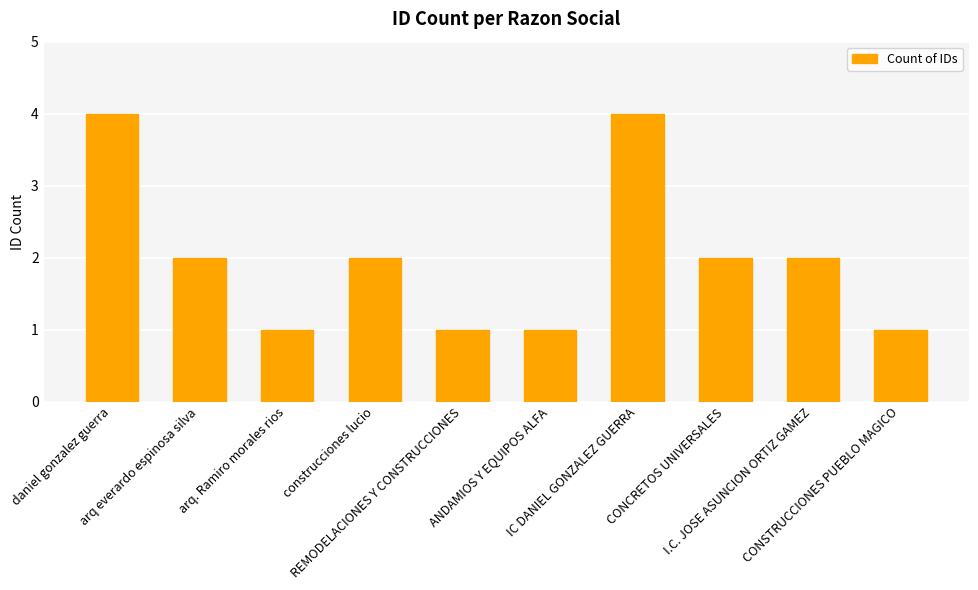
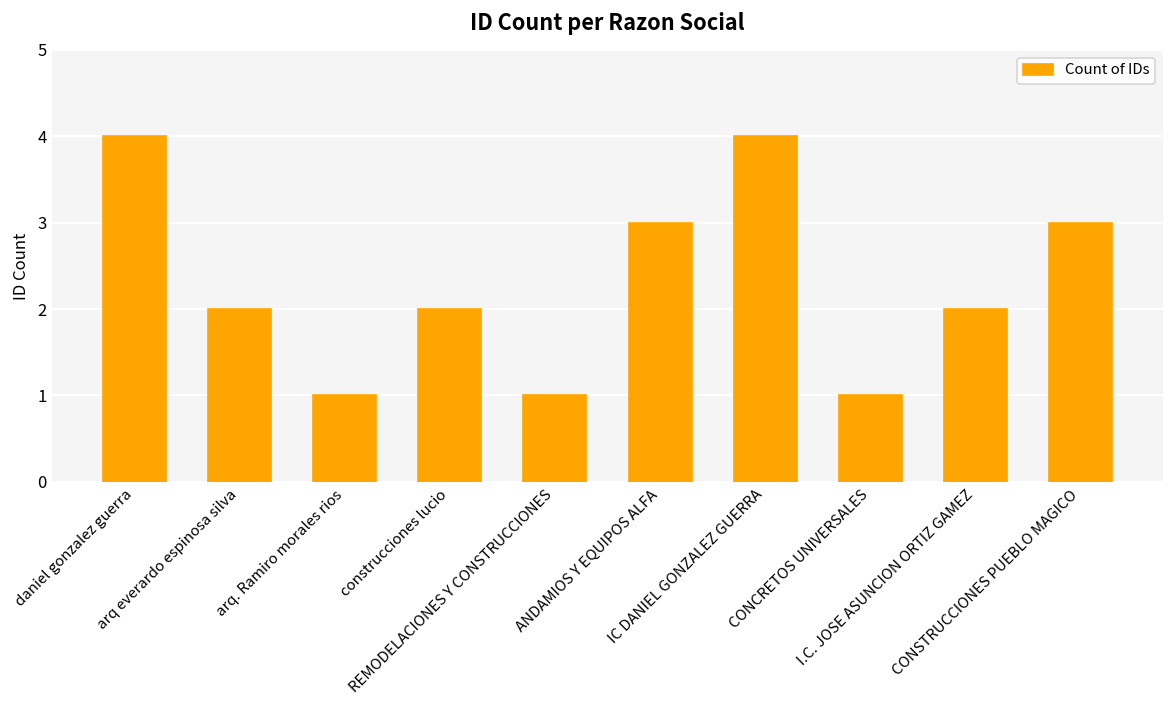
ANDAMIOS Y EQUIPOS ALFA: 1 -> 3
CONCRETOS UNIVERSALES: 2 -> 1
CONSTRUCCIONES PUEBLO MAGICO: 1 -> 3
